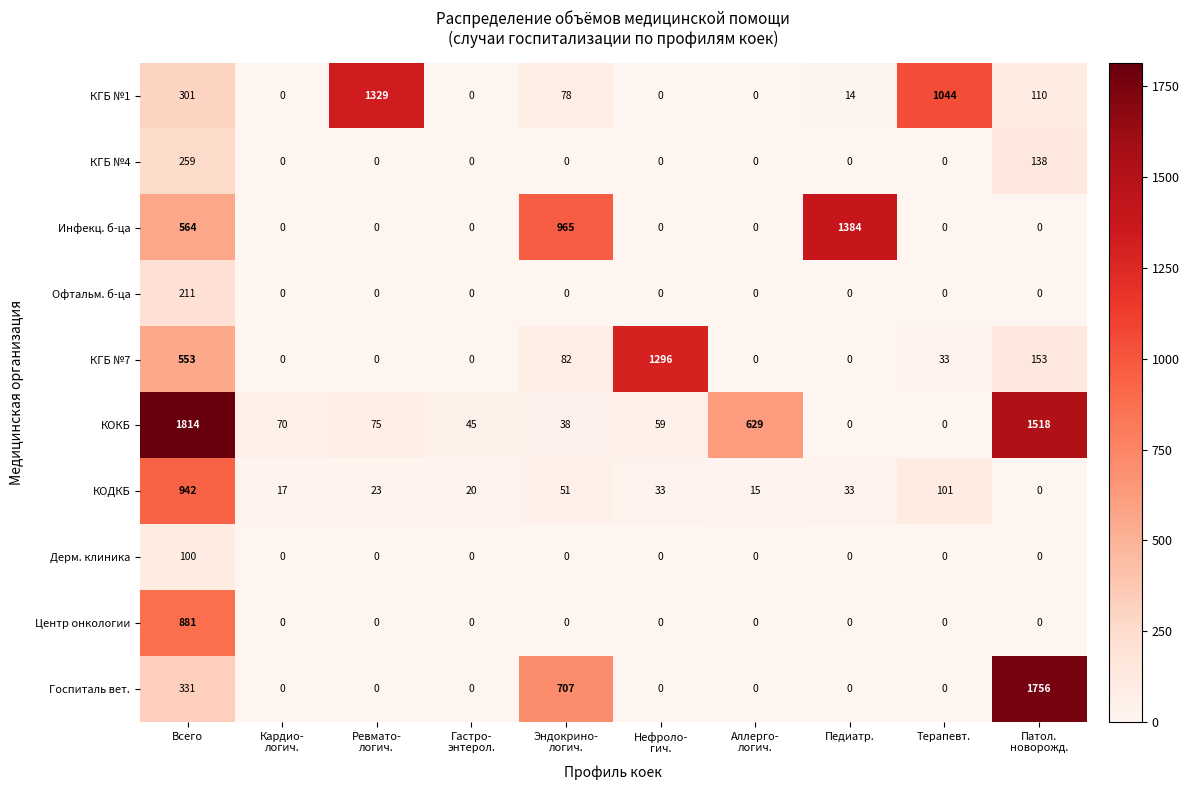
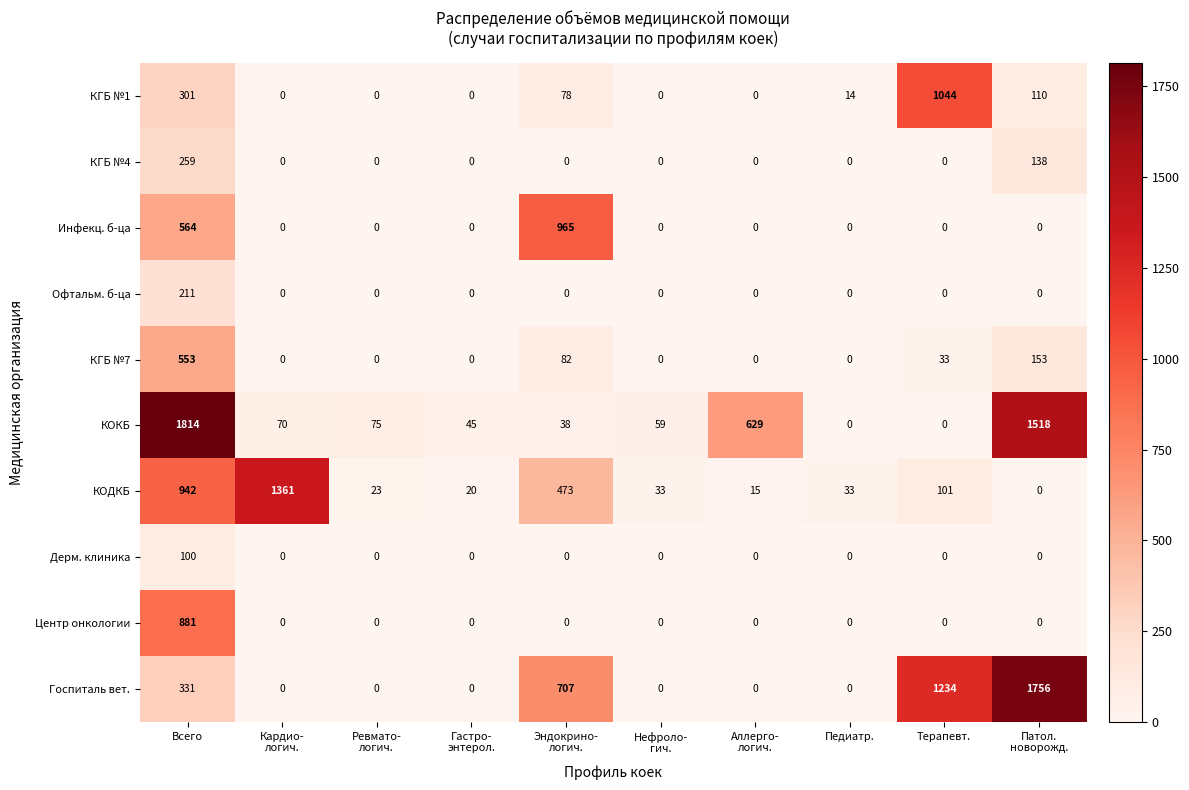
КГБ №1, Ревмато- логич.: 1329 -> 0
Инфекц. б-ца, Педиатр.: 1384 -> 0
КГБ №7, Нефроло- гич.: 1296 -> 0
КОДКБ, Кардио- логич.: 17 -> 1361
КОДКБ, Эндокрино- логич.: 51 -> 473
Госпиталь вет., Терапевт.: 0 -> 1234
